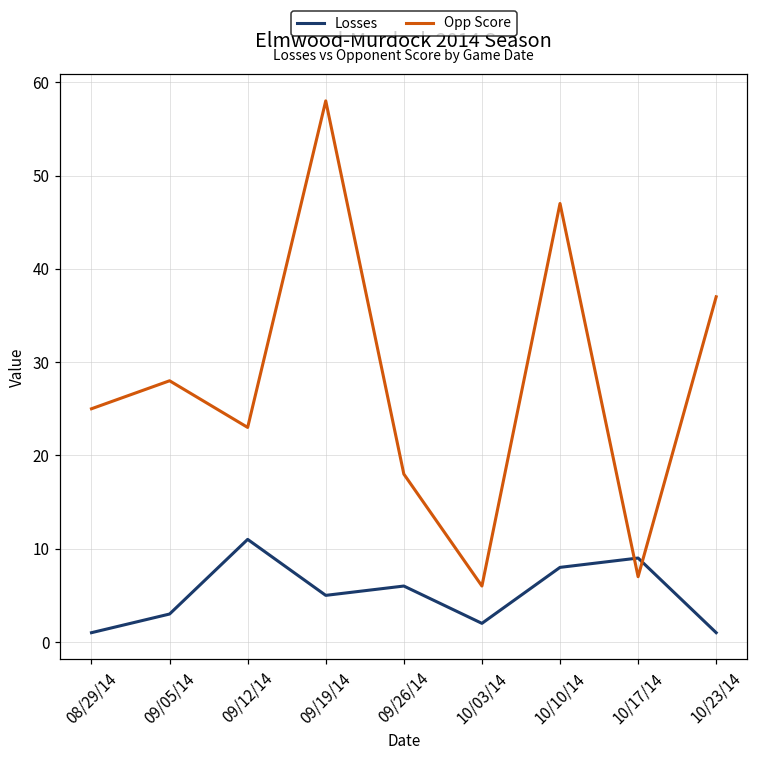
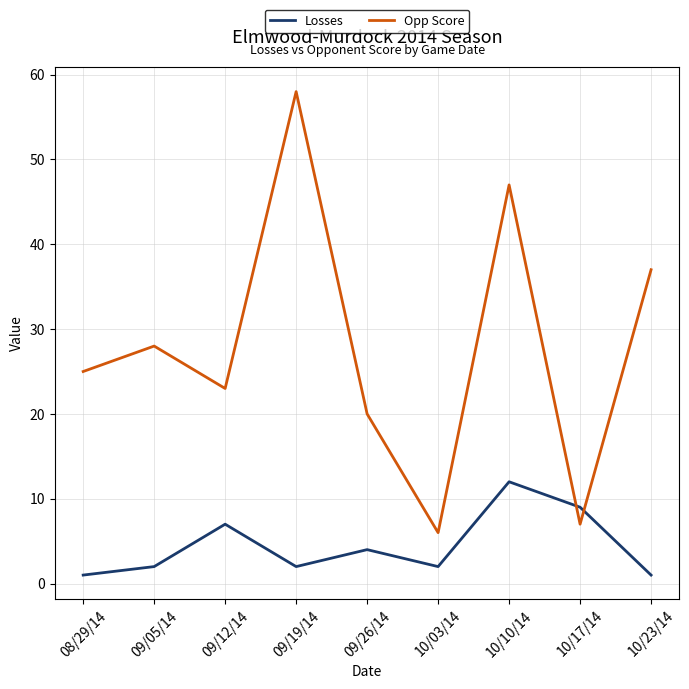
Losses, 09/05/14: 3 -> 2
Losses, 09/12/14: 11 -> 7
Losses, 09/19/14: 5 -> 2
Losses, 09/26/14: 6 -> 4
Opp Score, 09/26/14: 18 -> 20
Losses, 10/10/14: 8 -> 12
